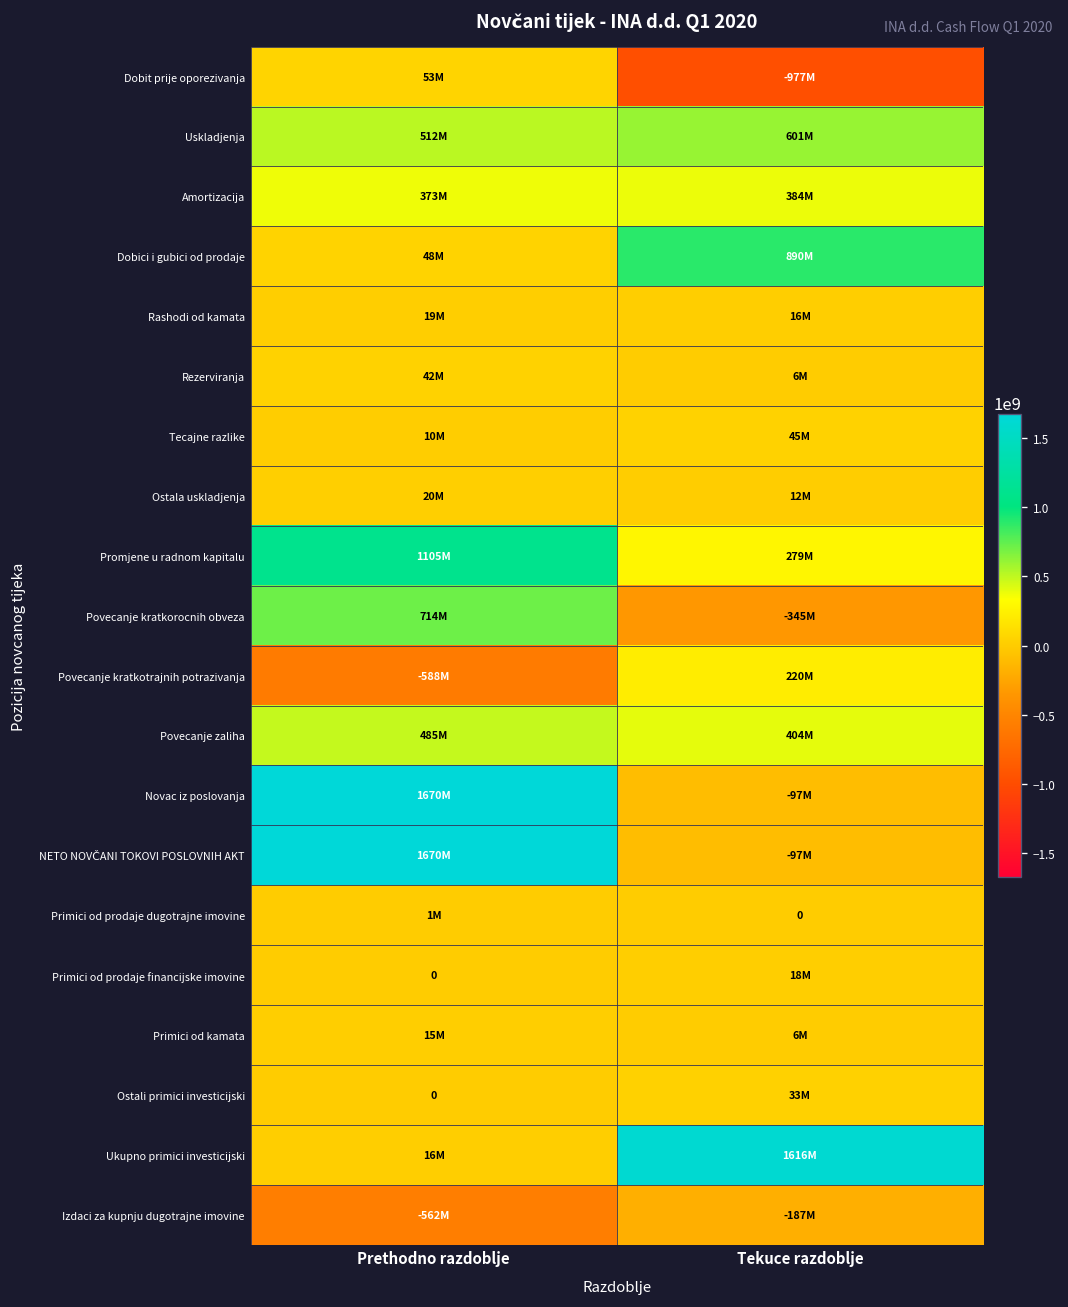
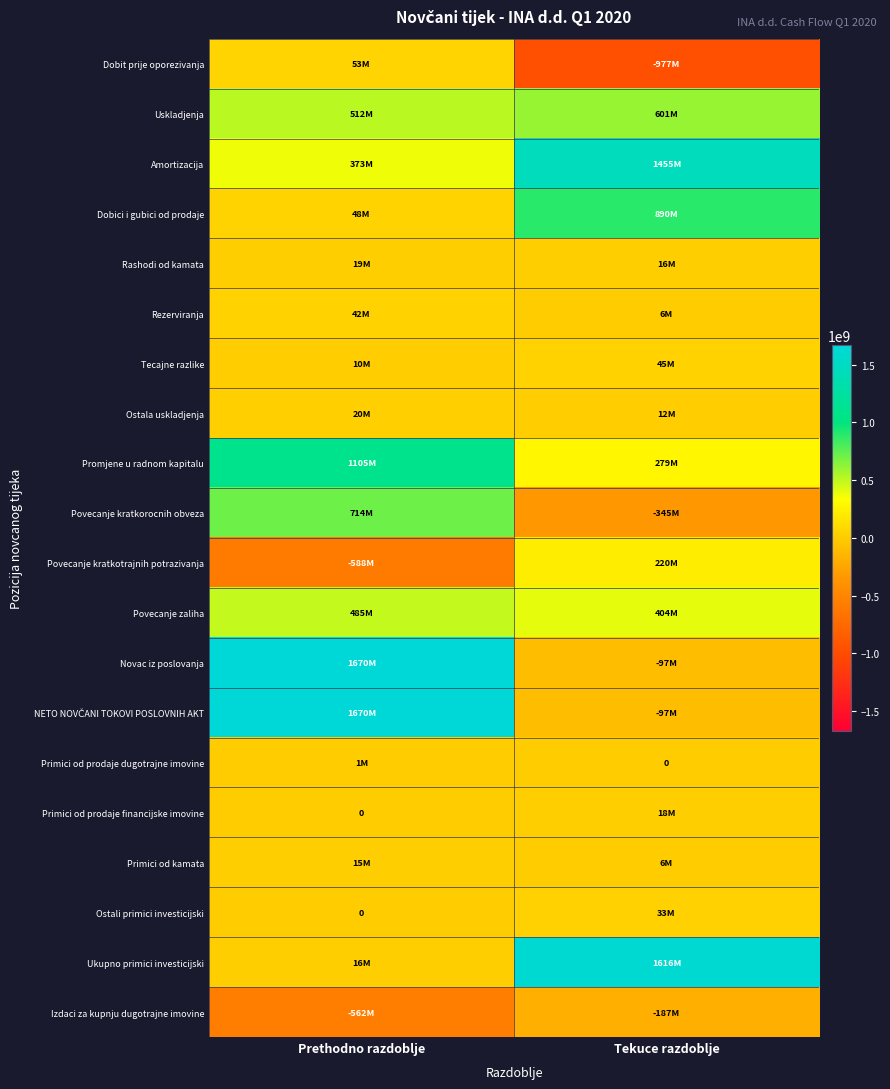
Amortizacija, Tekuce razdoblje: 384M -> 1455M
